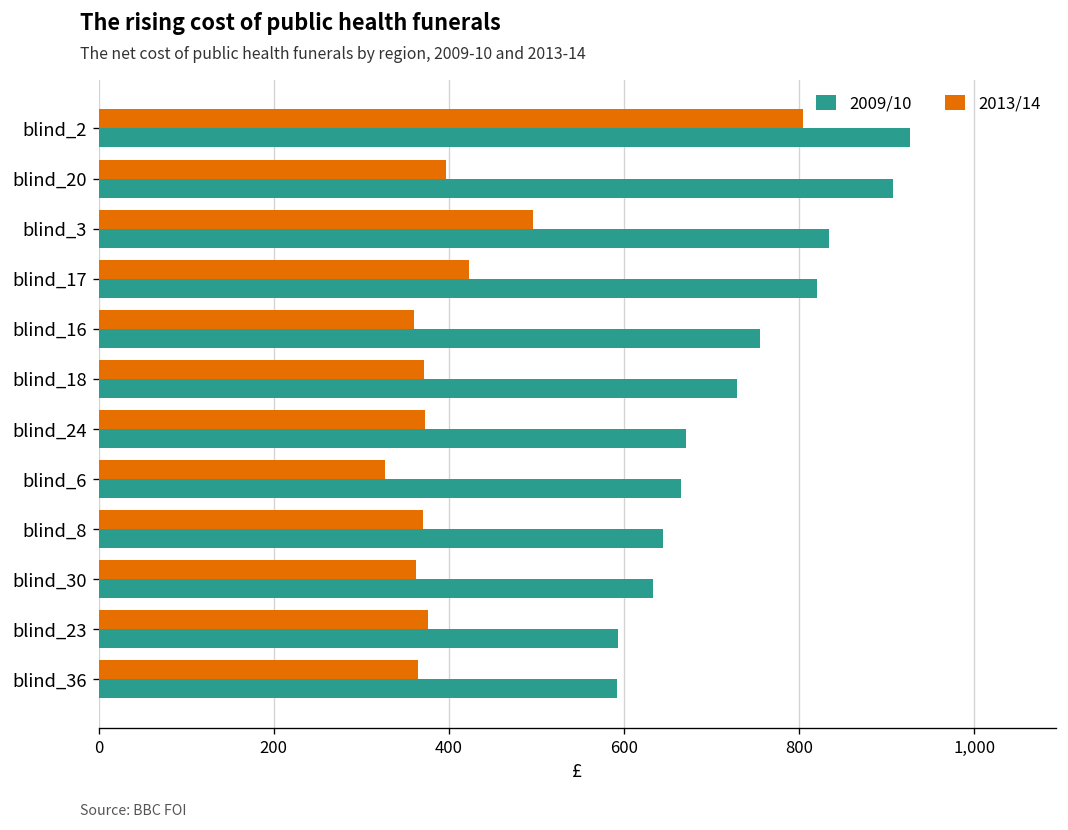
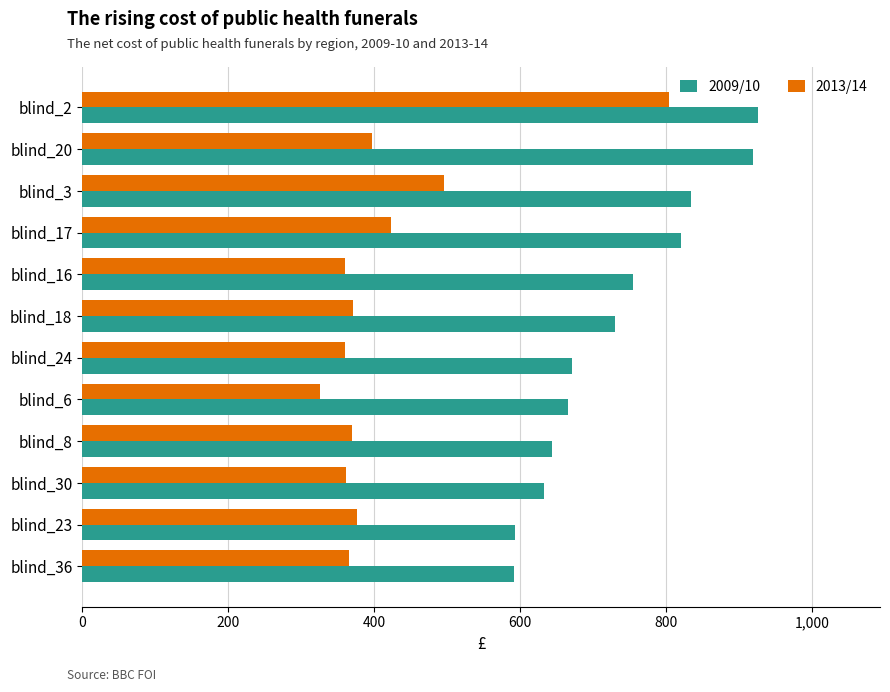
2009/10, blind_20: 910 -> 920
2013/14, blind_24: 370 -> 360
